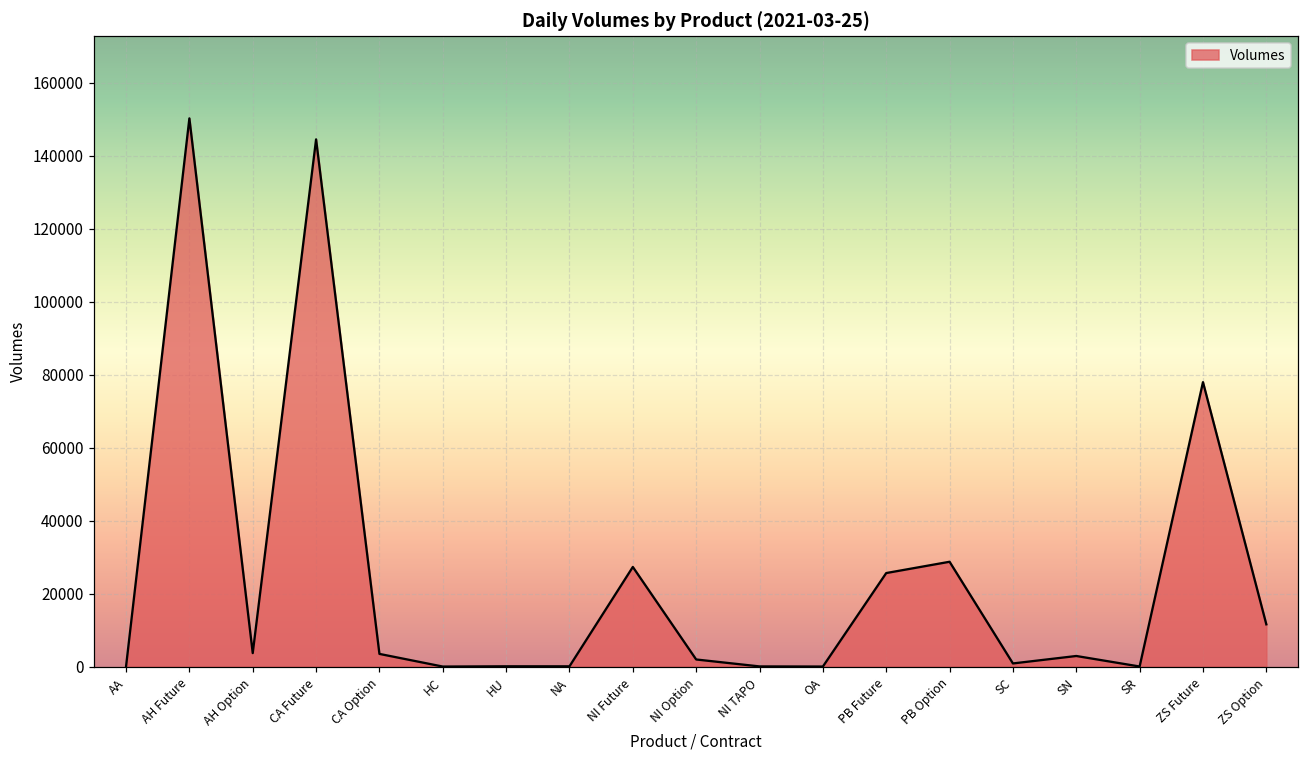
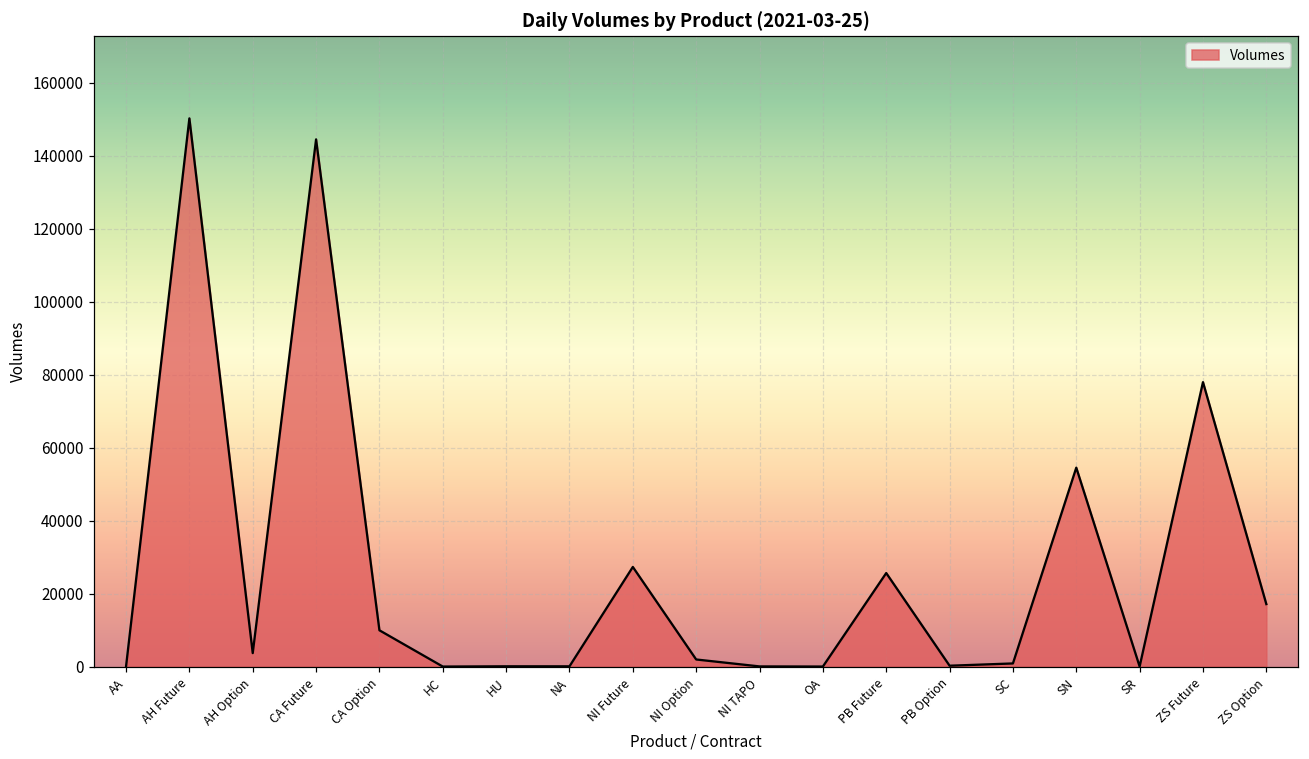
CA Option: 3000 -> 10000
PB Option: 29000 -> 0
SN: 3000 -> 55000
ZS Option: 12000 -> 17000
